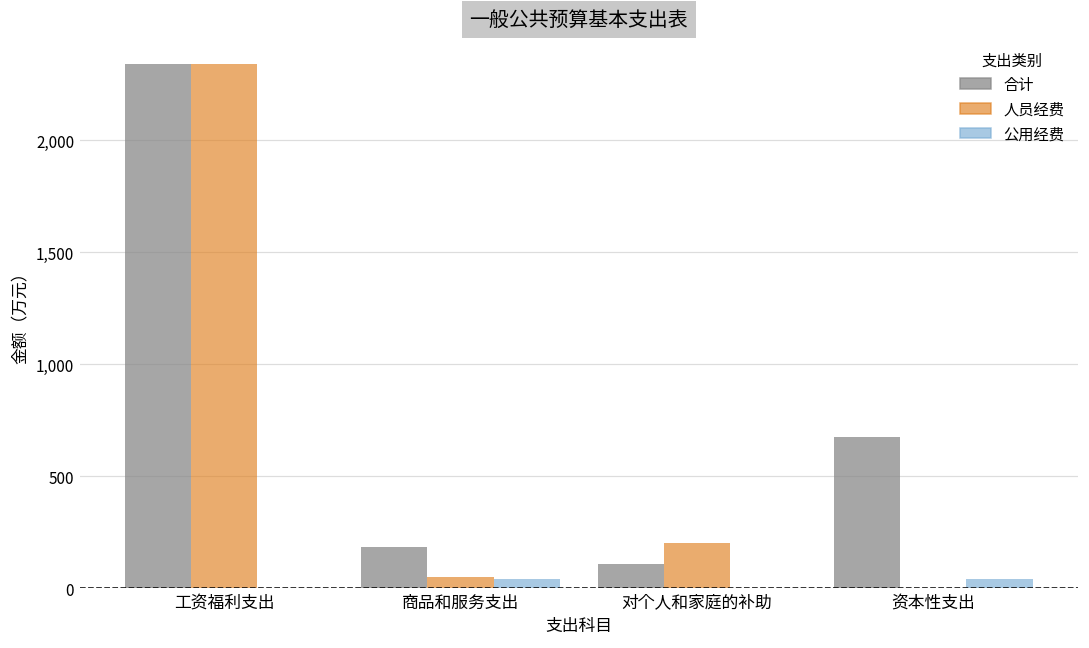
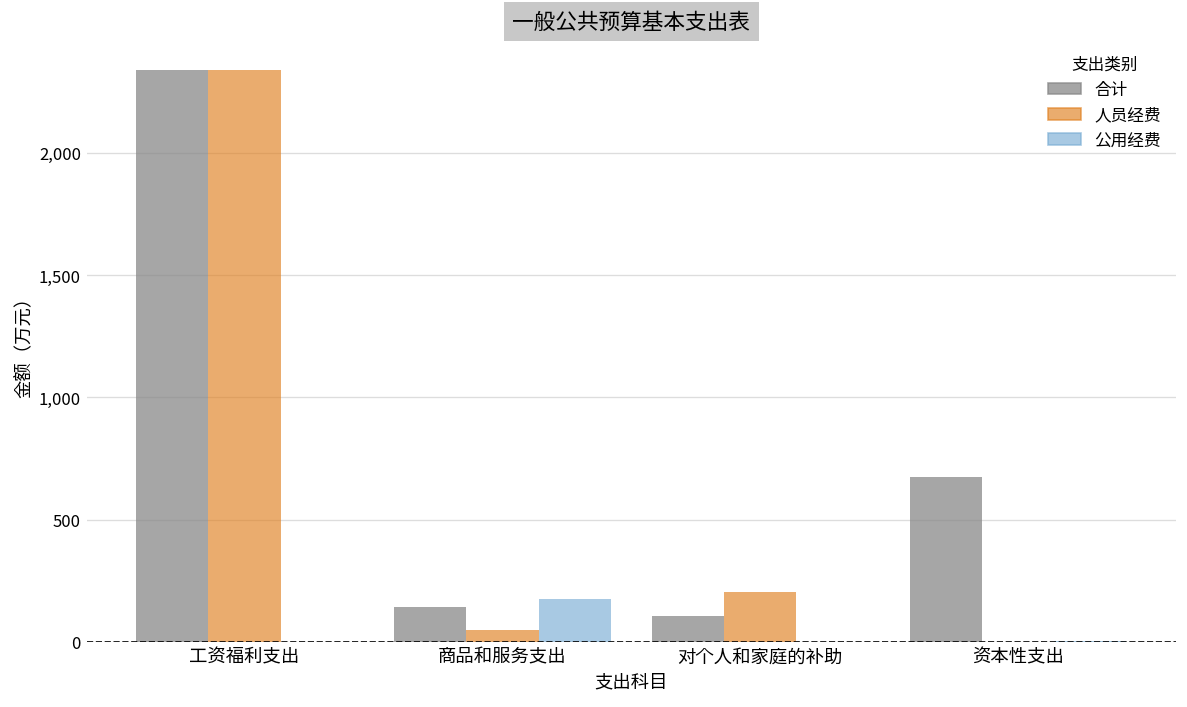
合计, 商品和服务支出: 180 -> 140
公用经费, 商品和服务支出: 40 -> 170
公用经费, 资本性支出: 40 -> 0
